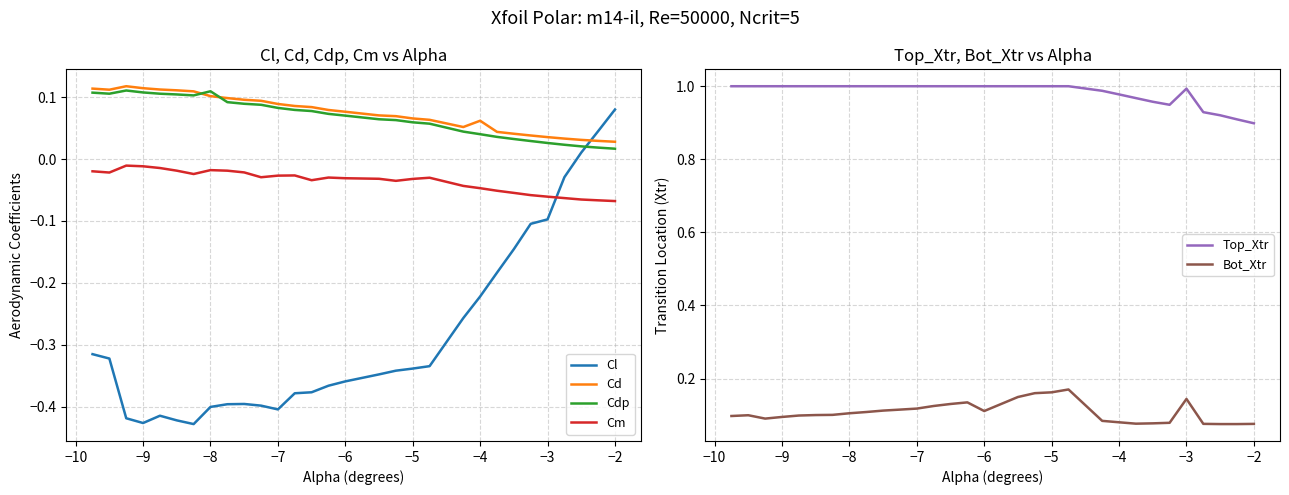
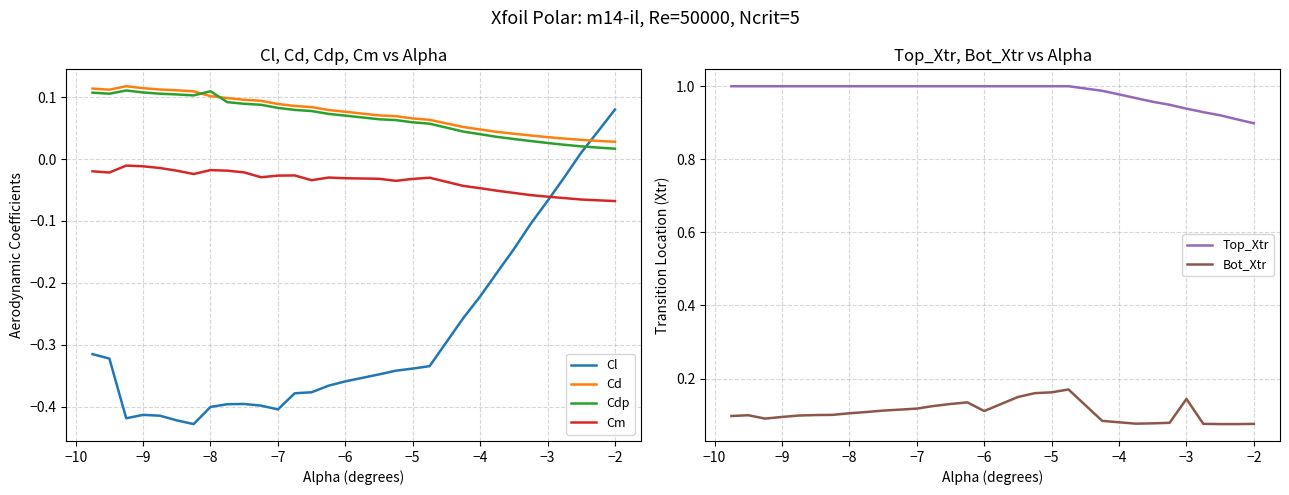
Cl, Cd, Cdp, Cm vs Alpha, Cl, −9: -0.43 -> -0.41
Cl, Cd, Cdp, Cm vs Alpha, Cd, −4: 0.06 -> 0.05
Cl, Cd, Cdp, Cm vs Alpha, Cl, −3: -0.10 -> -0.07
Top_Xtr, Bot_Xtr vs Alpha, Top_Xtr, −3: 0.99 -> 0.94
